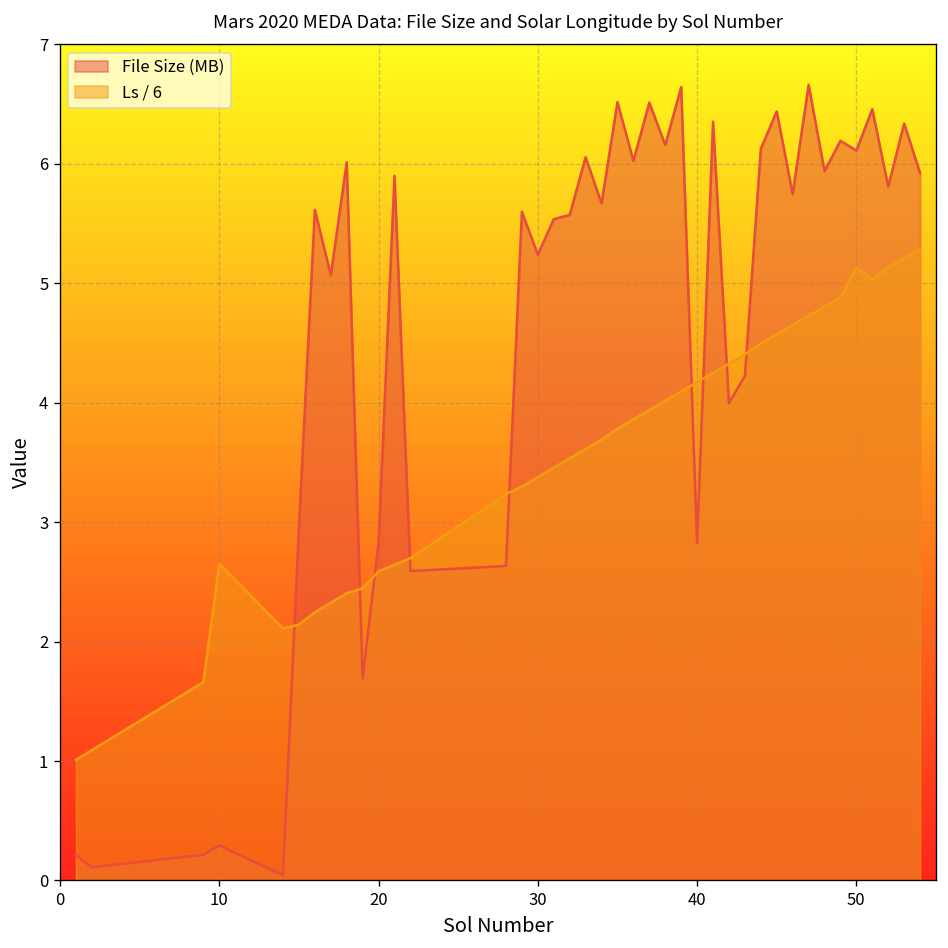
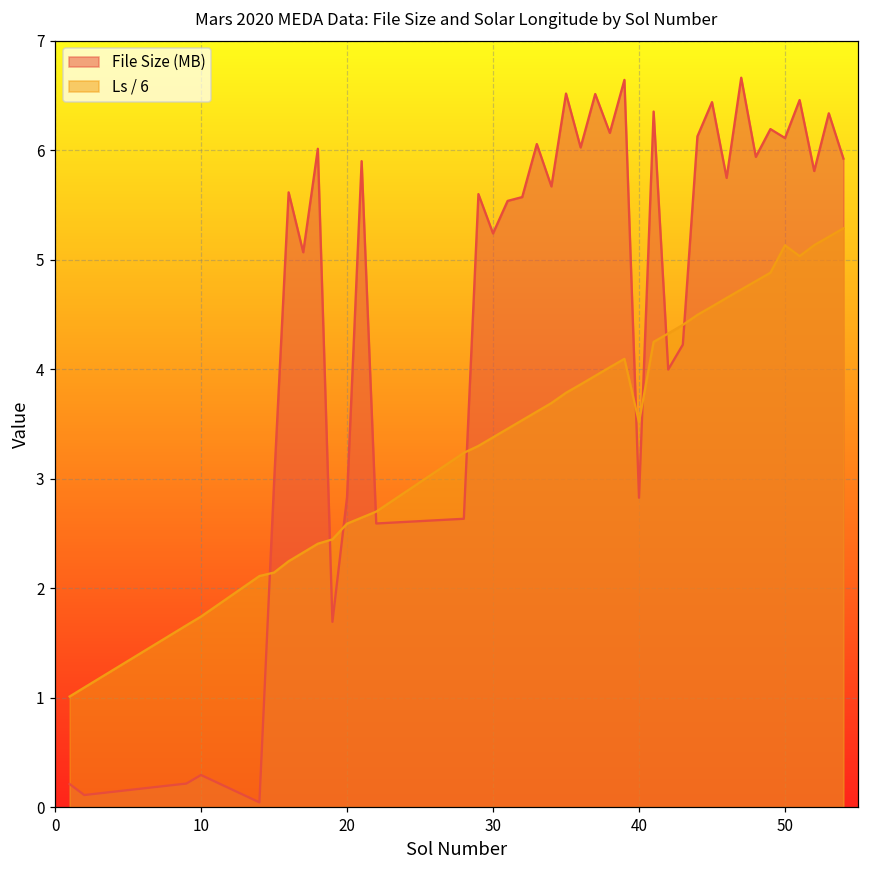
Ls / 6, 10: 2.7 -> 1.7
Ls / 6, 40: 4.2 -> 3.5
